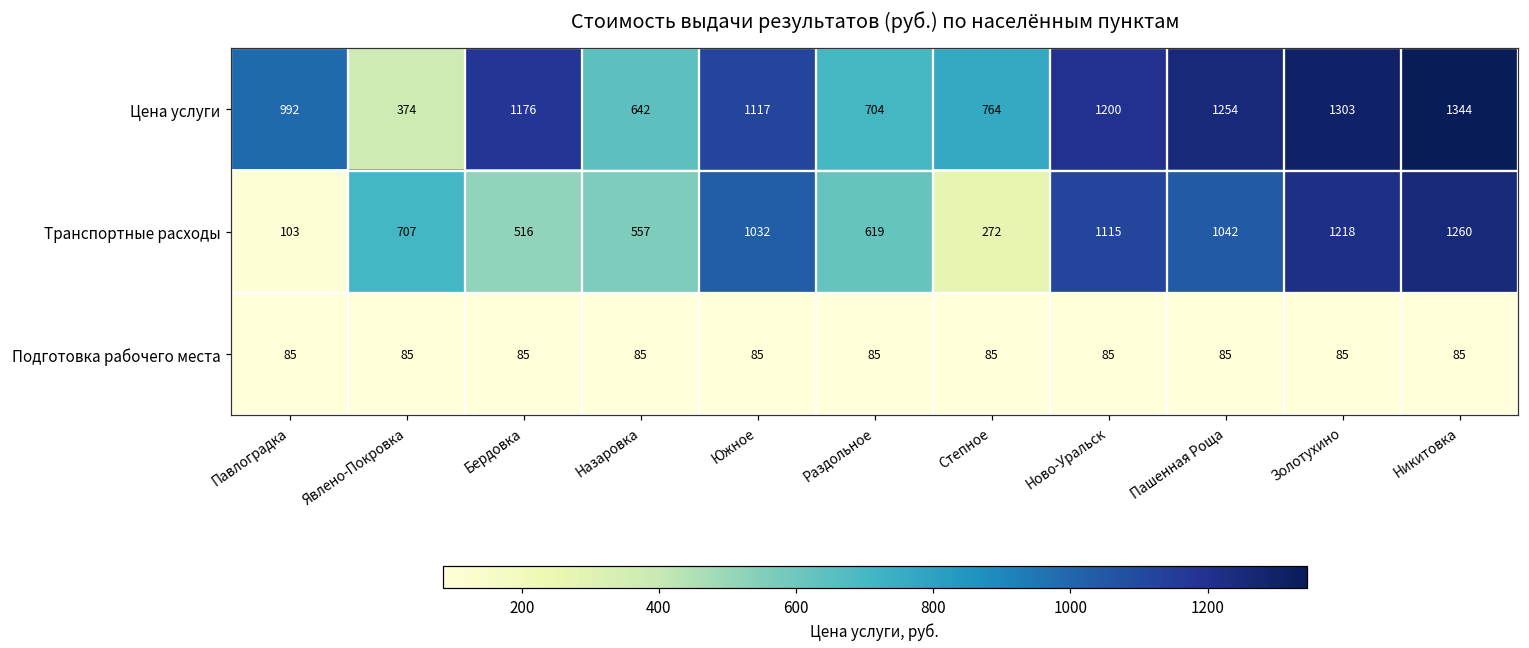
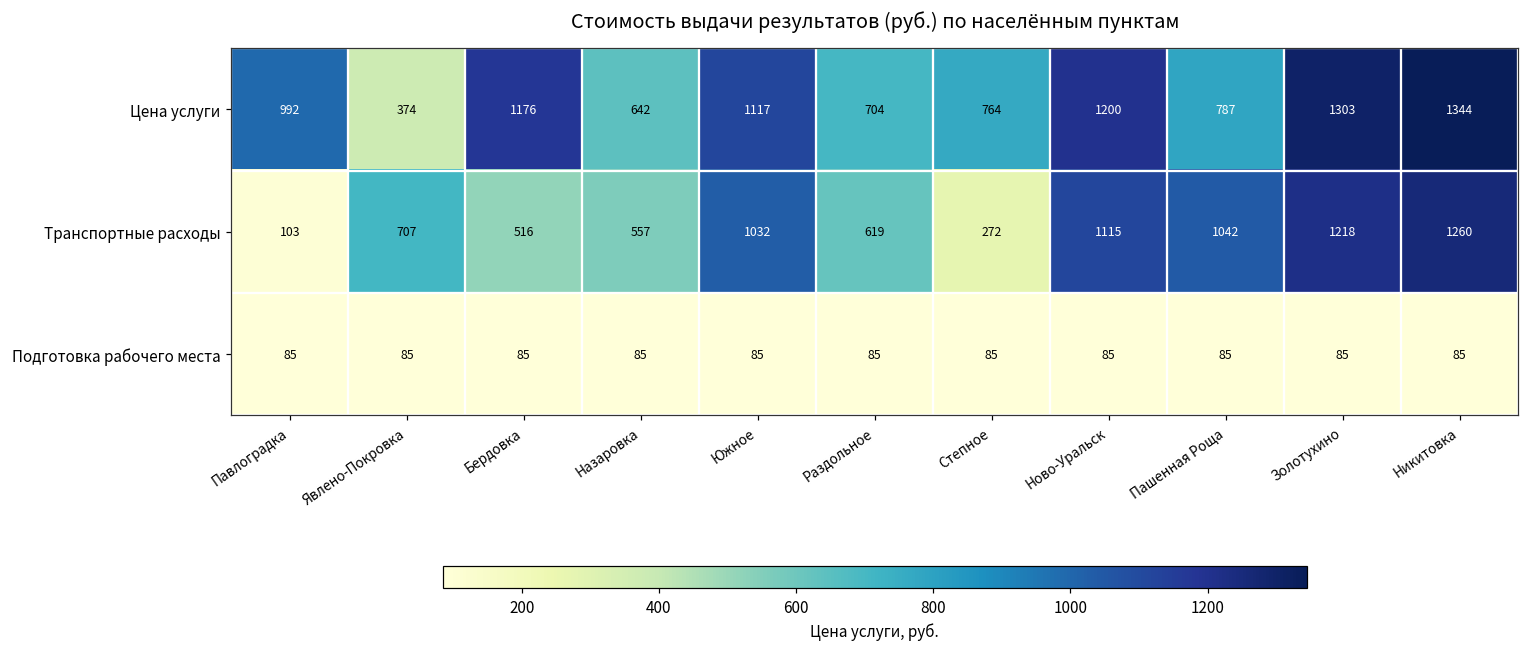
Цена услуги, Пашенная Роща: 1254 -> 787
